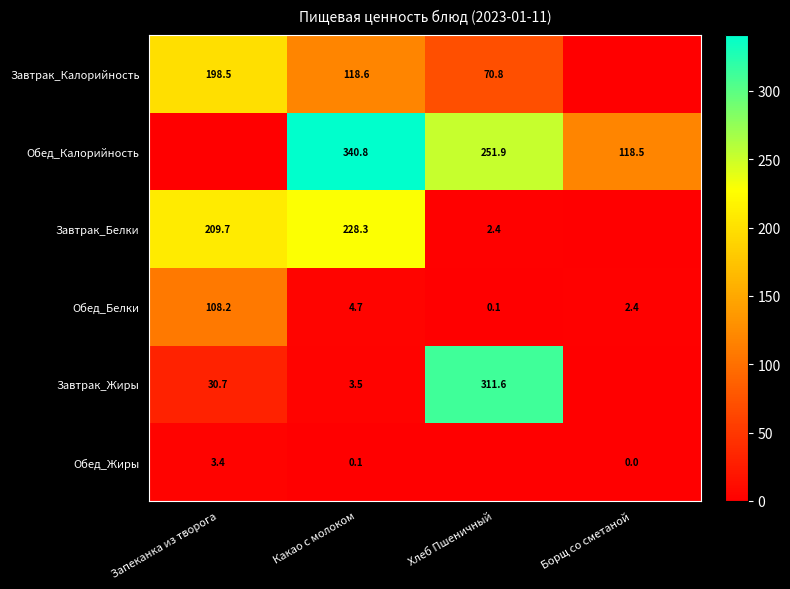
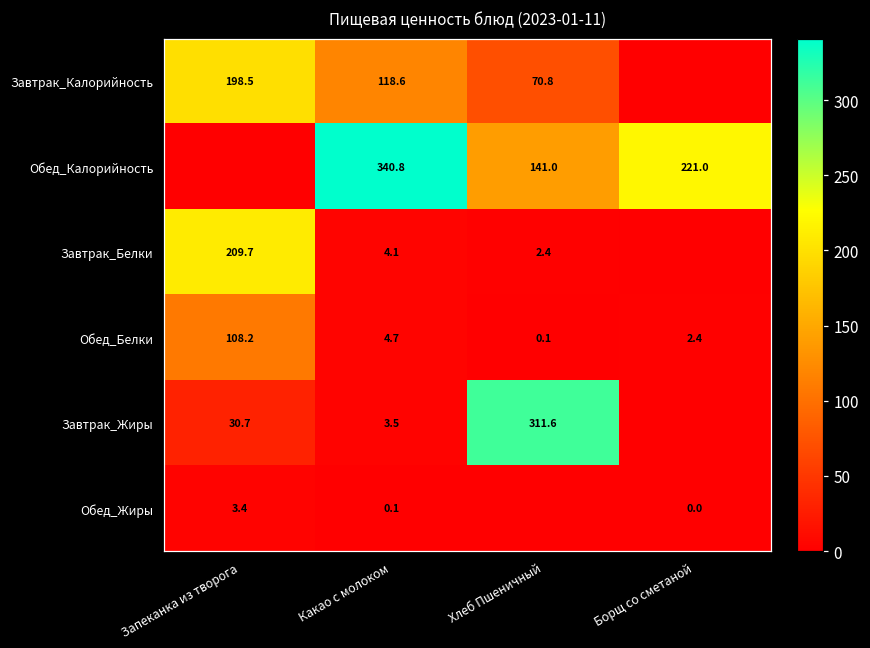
Обед_Калорийность, Хлеб Пшеничный: 251.9 -> 141.0
Обед_Калорийность, Борщ со сметаной: 118.5 -> 221.0
Завтрак_Белки, Какао с молоком: 228.3 -> 4.1
